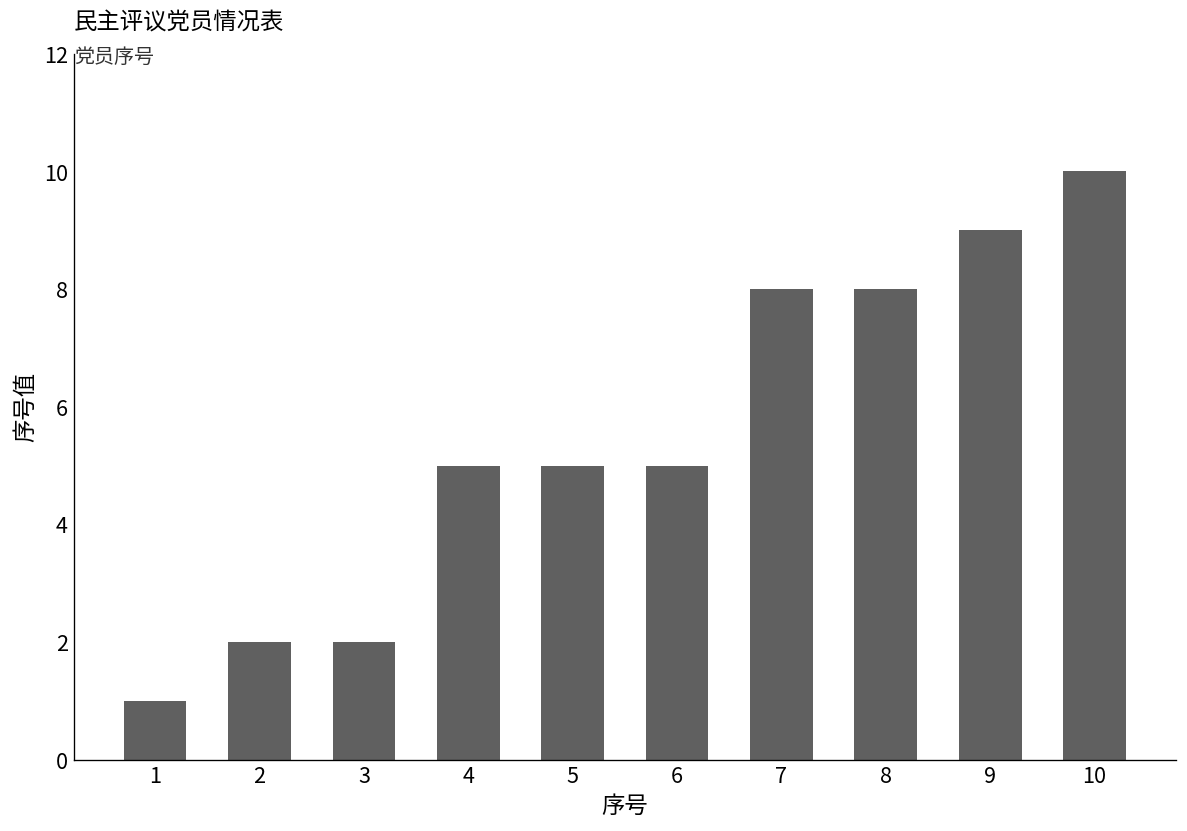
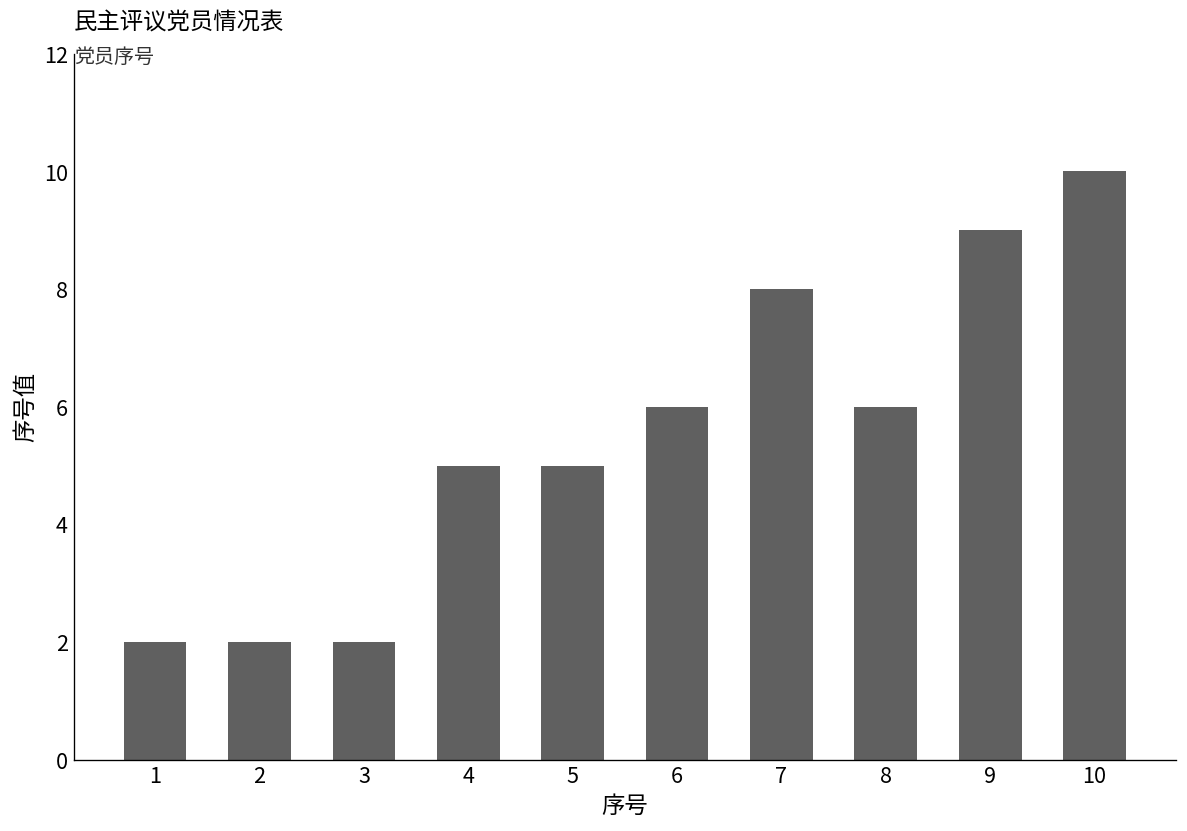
1: 1 -> 2
6: 5 -> 6
8: 8 -> 6
